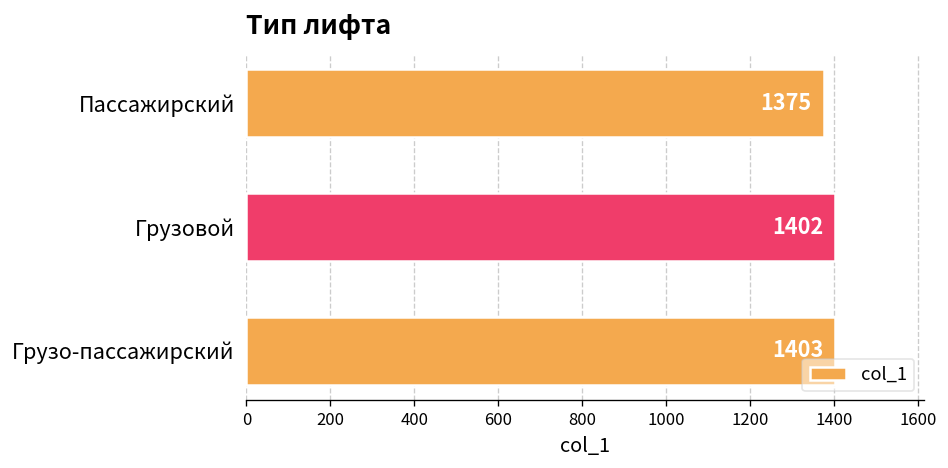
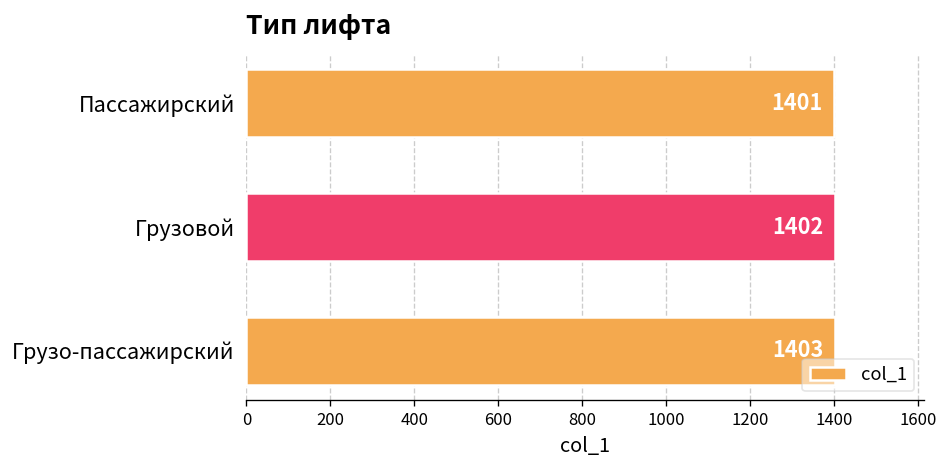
Пассажирский: 1375 -> 1401
